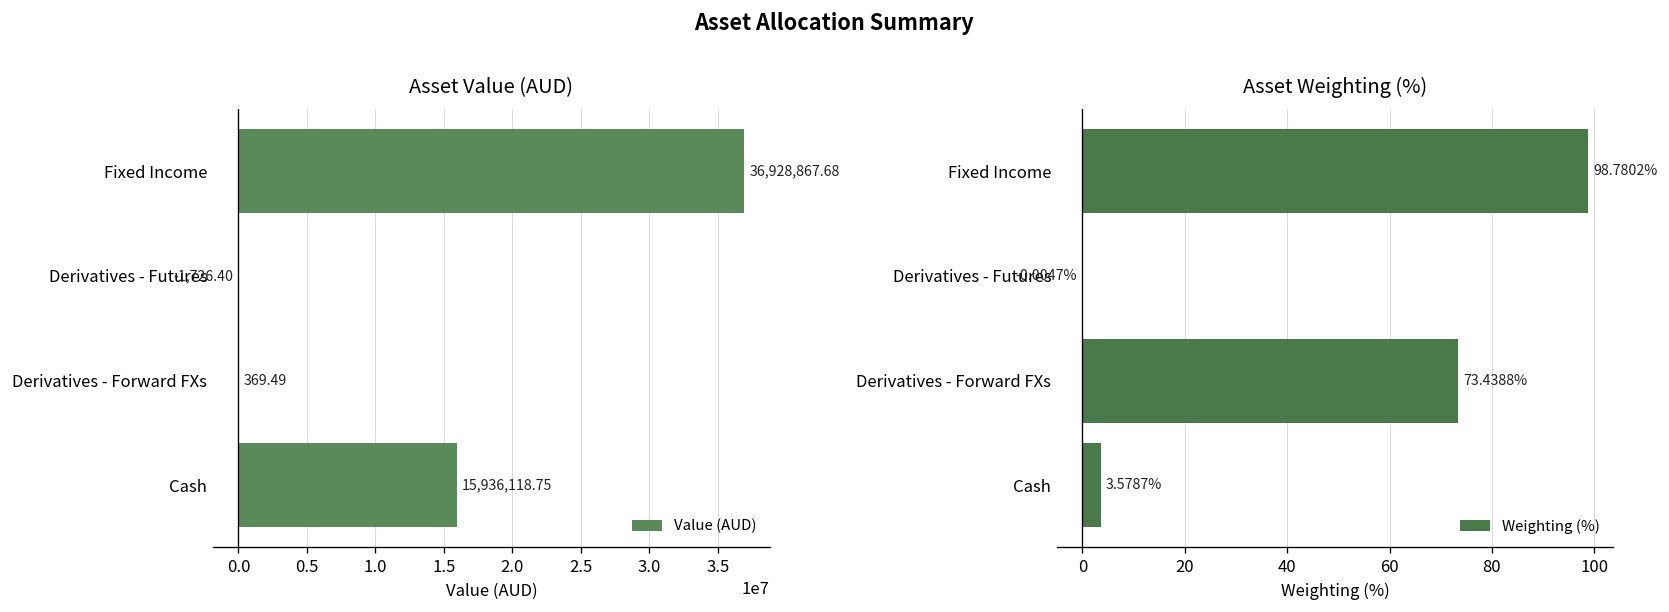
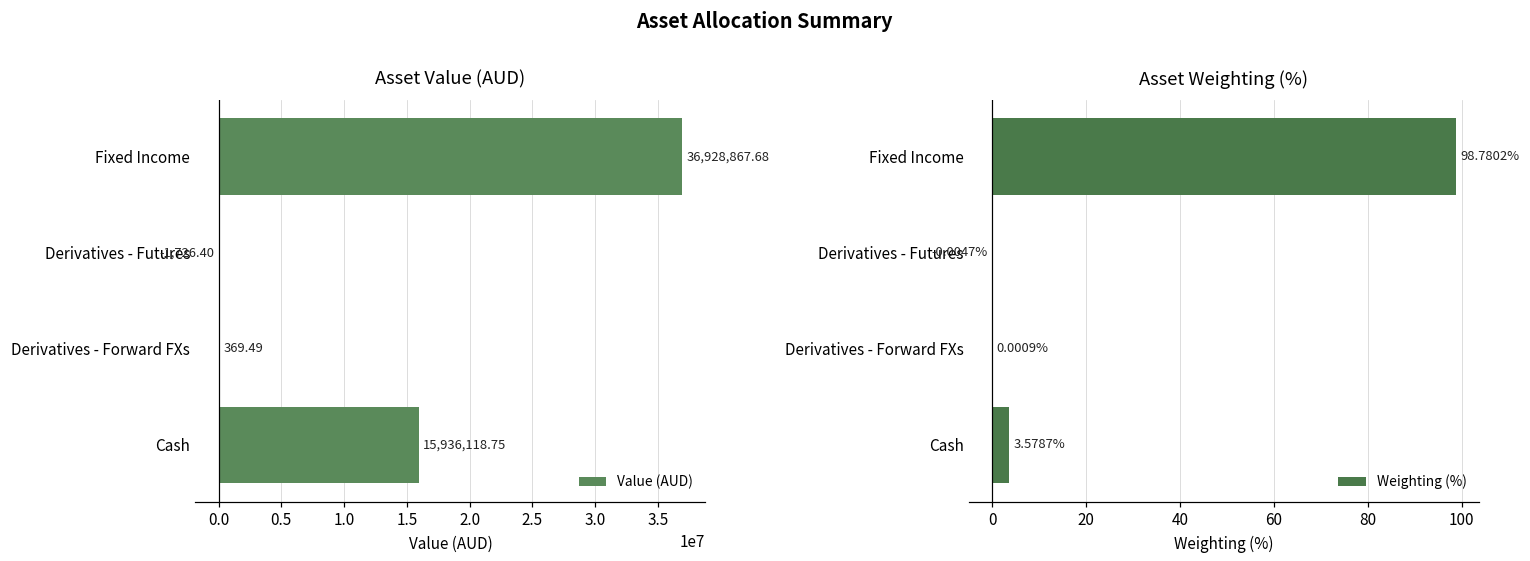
Asset Weighting (%), Derivatives - Forward FXs: 73.4388% -> 0.0009%
